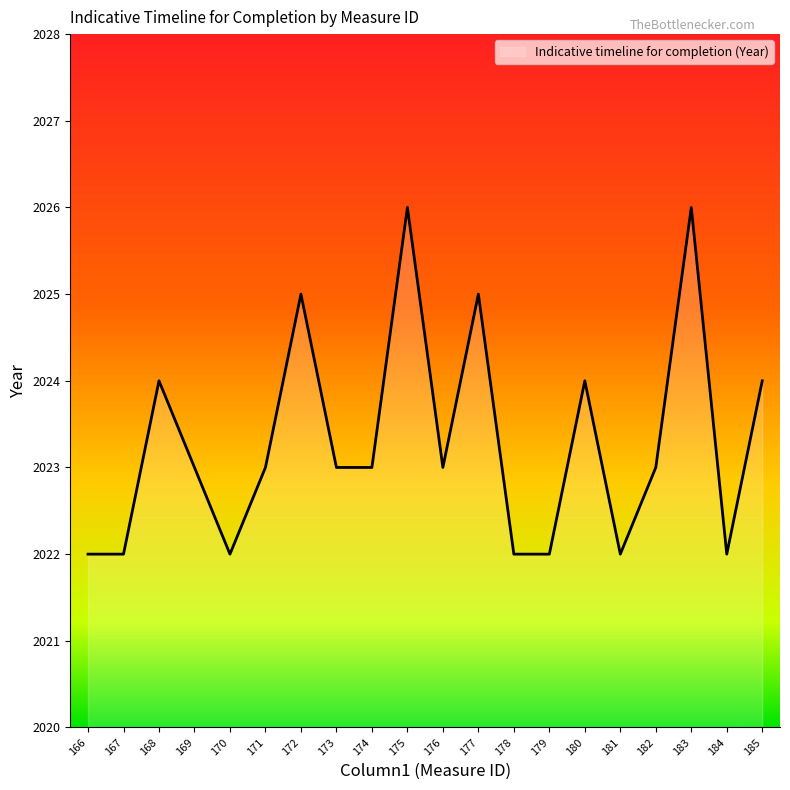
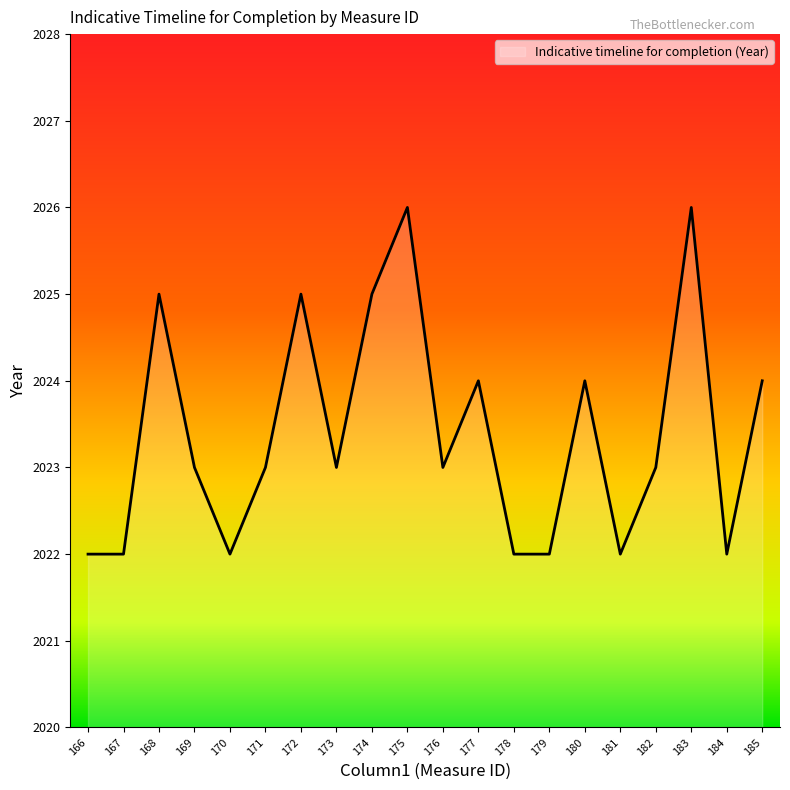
168: 2024 -> 2025
174: 2023 -> 2025
177: 2025 -> 2024
